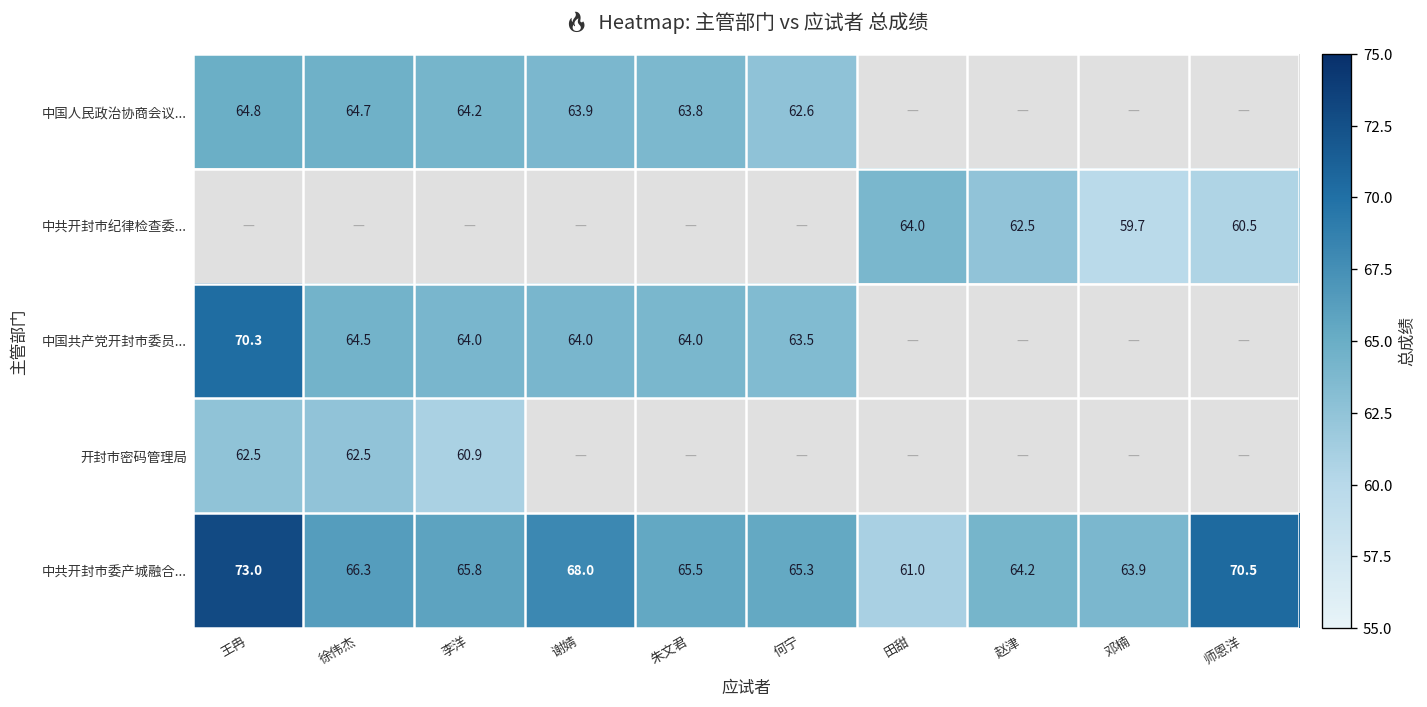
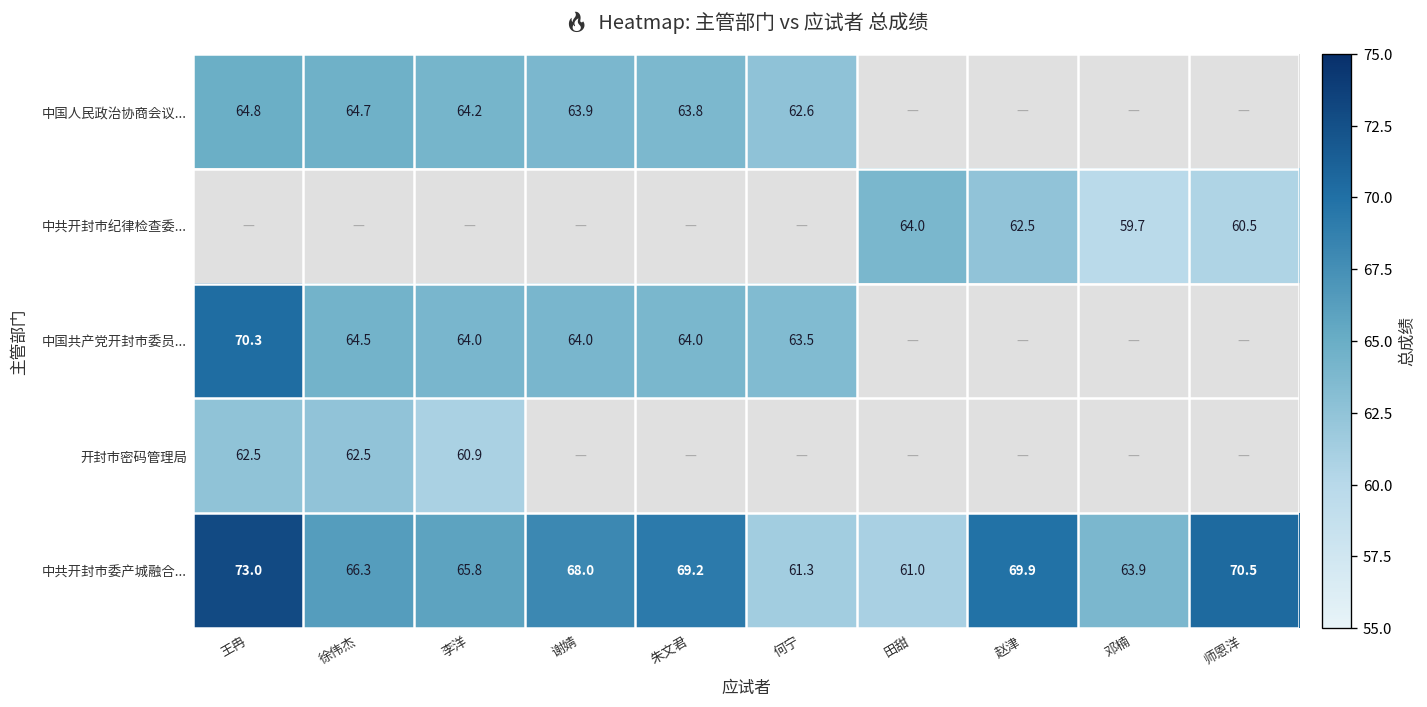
中共开封市委产城融合..., 朱文君: 65.5 -> 69.2
中共开封市委产城融合..., 何宁: 65.3 -> 61.3
中共开封市委产城融合..., 赵津: 64.2 -> 69.9
